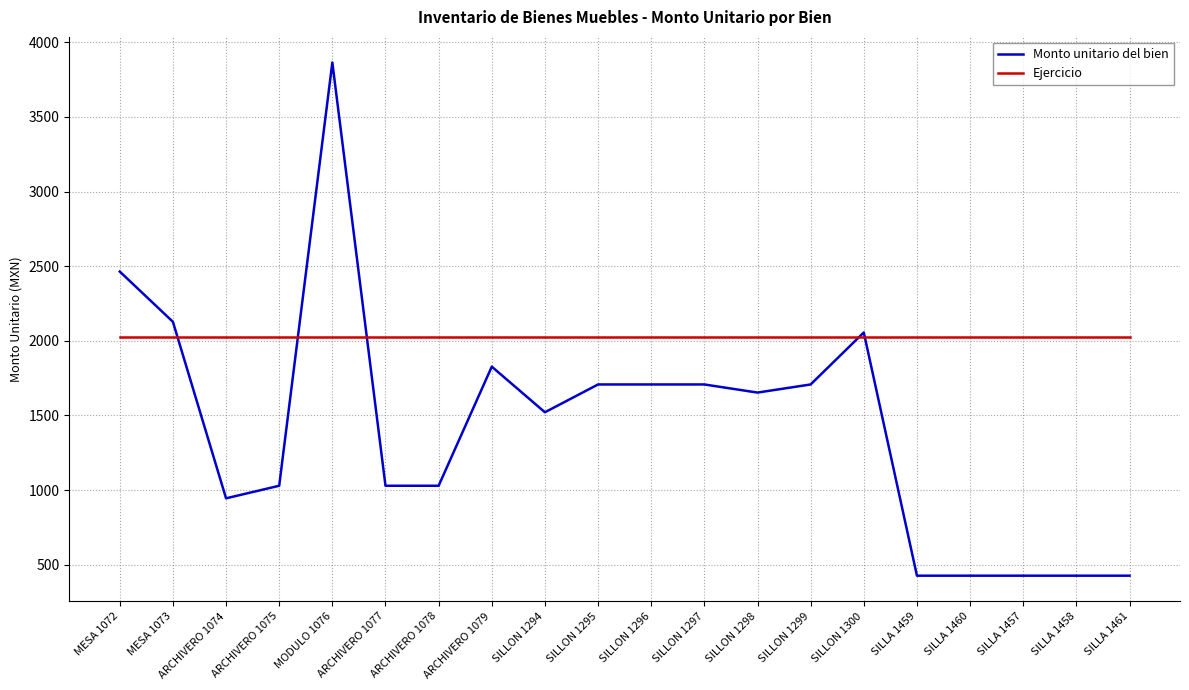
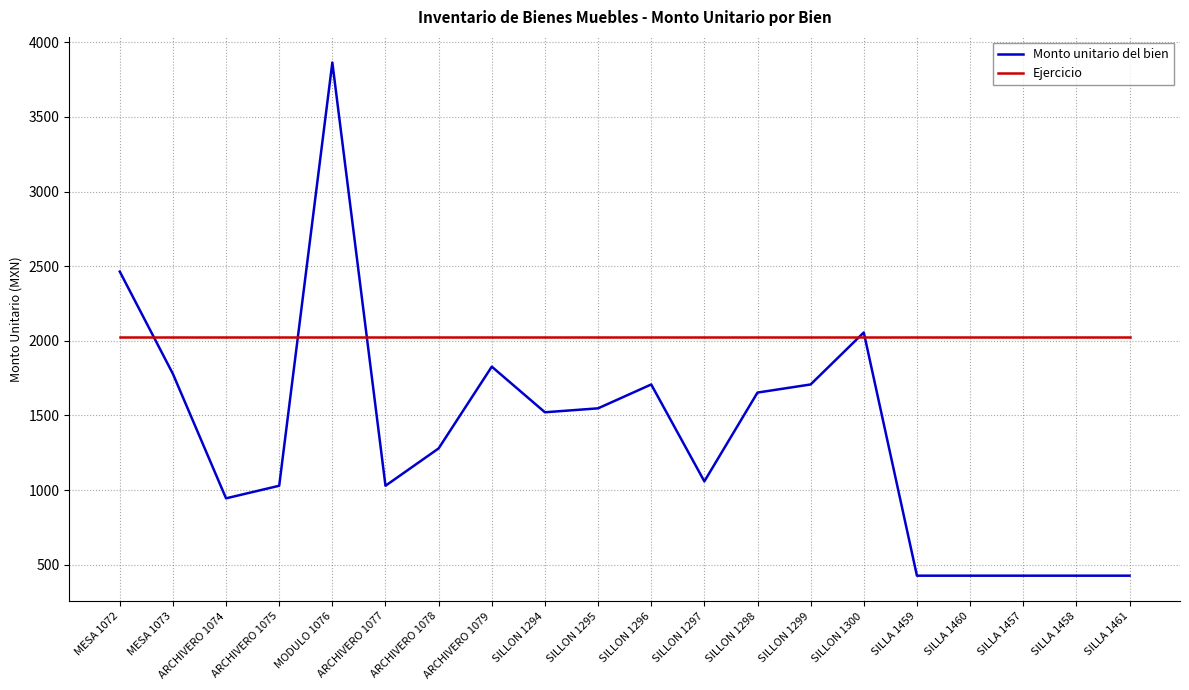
Monto unitario del bien, MESA 1073: 2130 -> 1780
Monto unitario del bien, ARCHIVERO 1078: 1030 -> 1280
Monto unitario del bien, SILLON 1295: 1710 -> 1550
Monto unitario del bien, SILLON 1297: 1710 -> 1060
